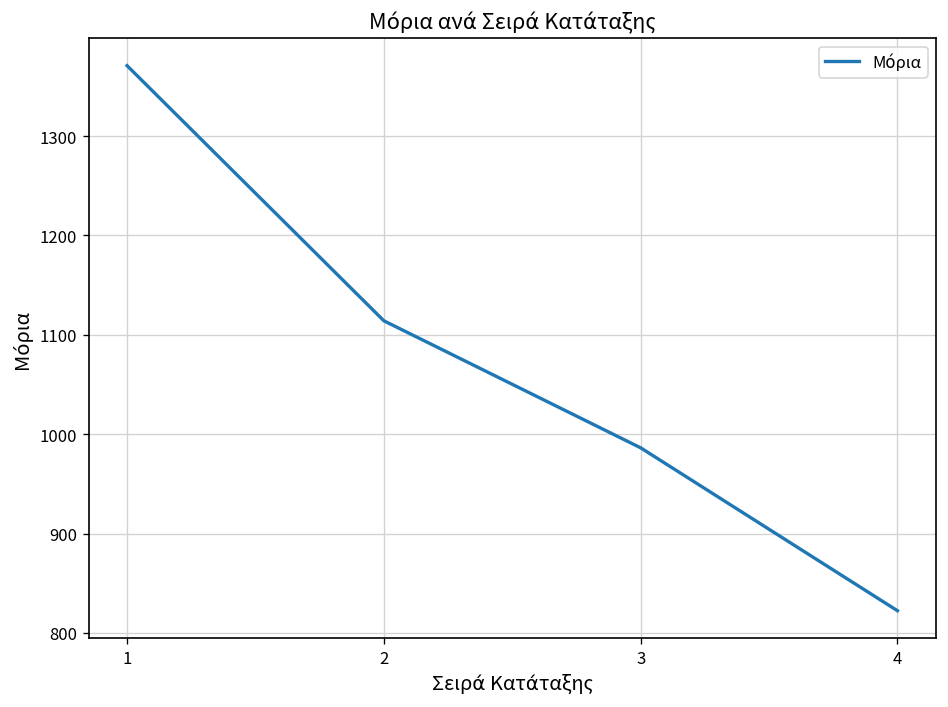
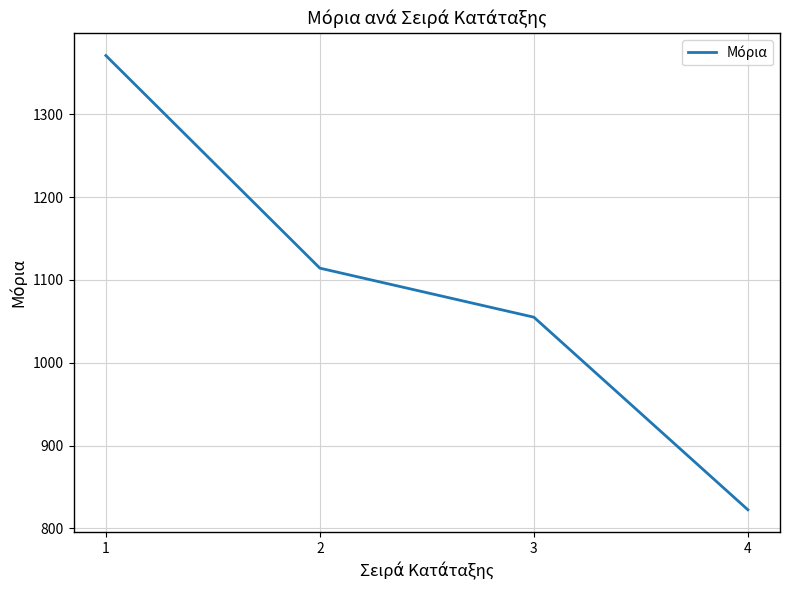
3: 990 -> 1050
